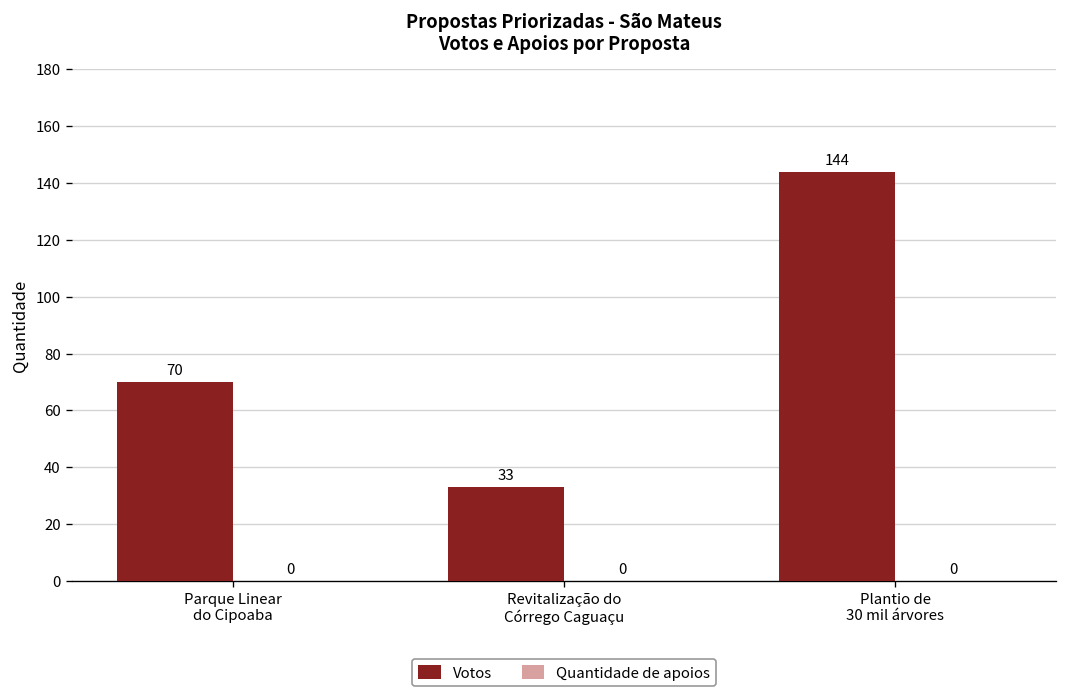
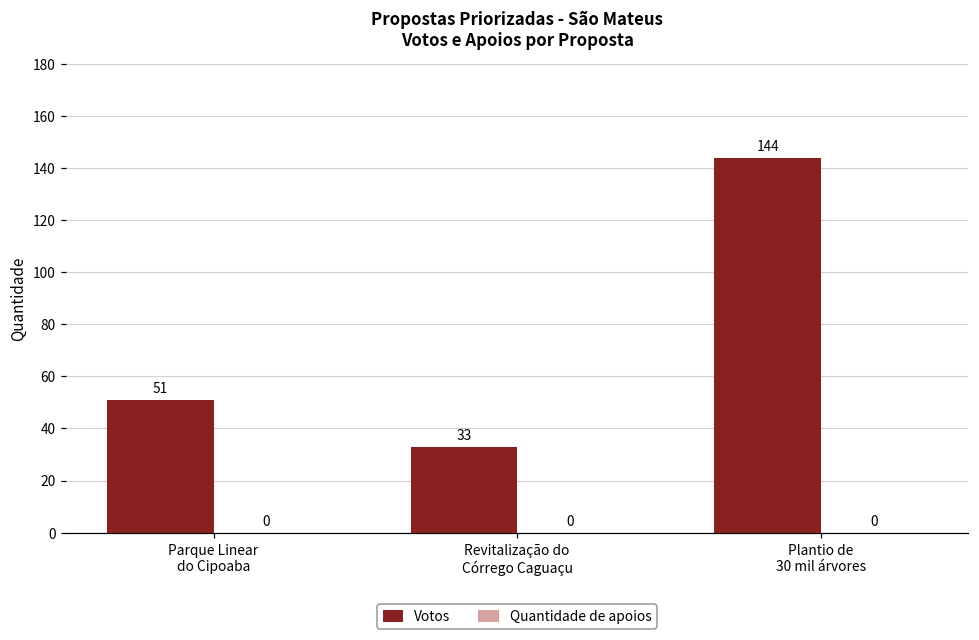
Votos, Parque Linear do Cipoaba: 70 -> 51
